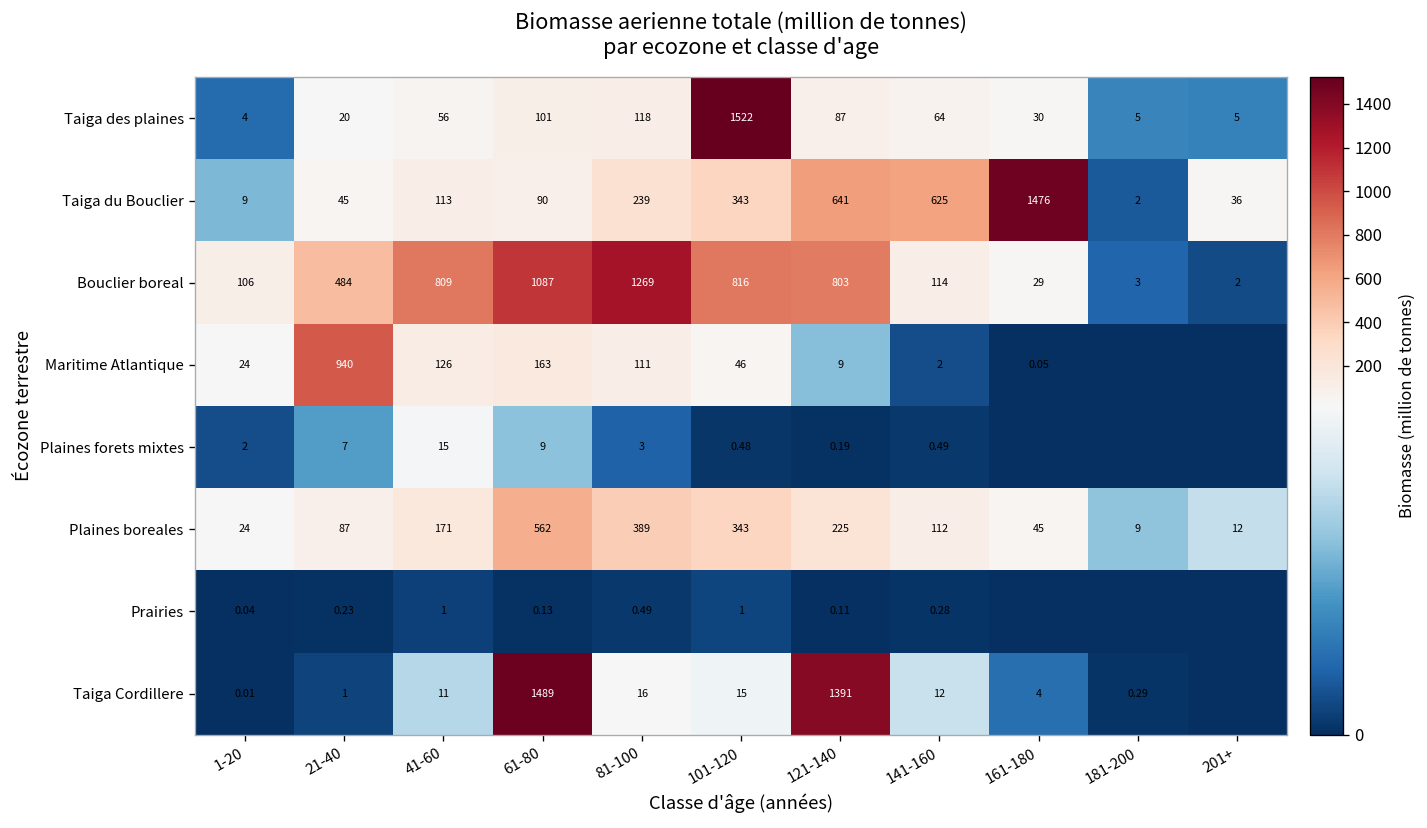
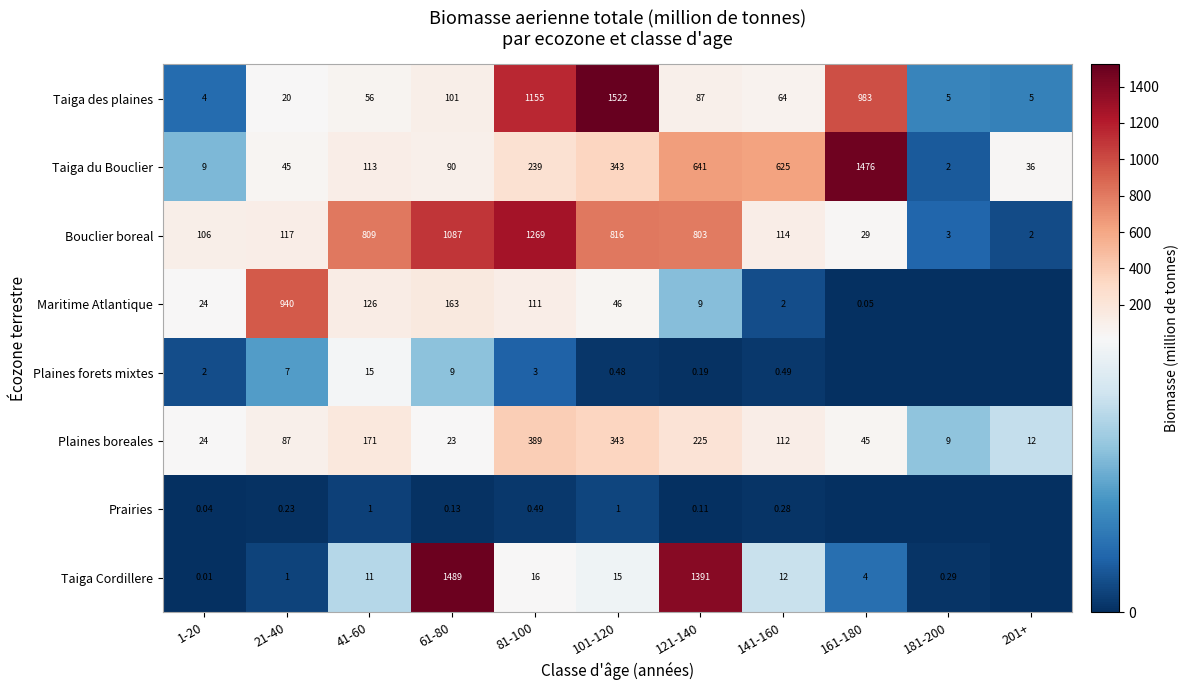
Taiga des plaines, 81-100: 118 -> 1155
Taiga des plaines, 161-180: 30 -> 983
Bouclier boreal, 21-40: 484 -> 117
Plaines boreales, 61-80: 562 -> 23
